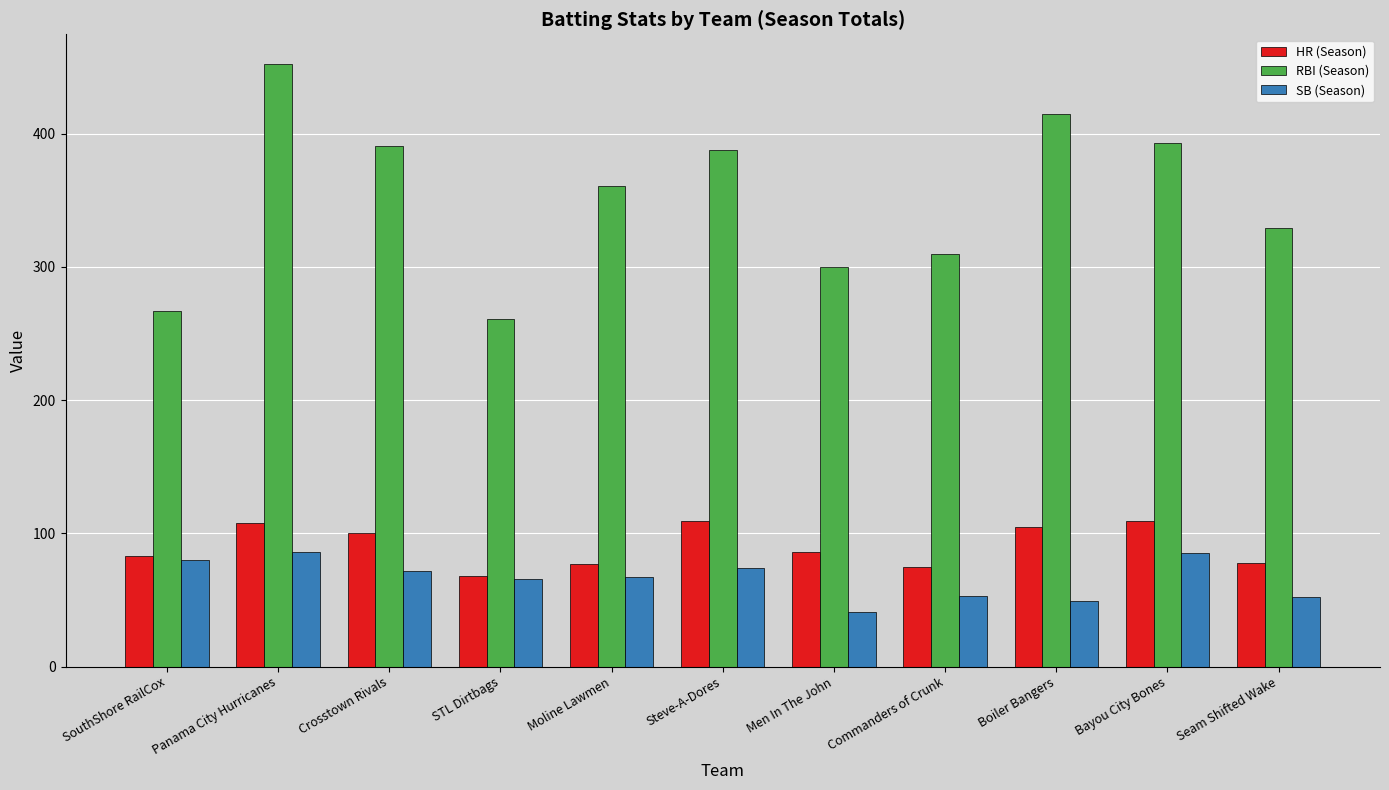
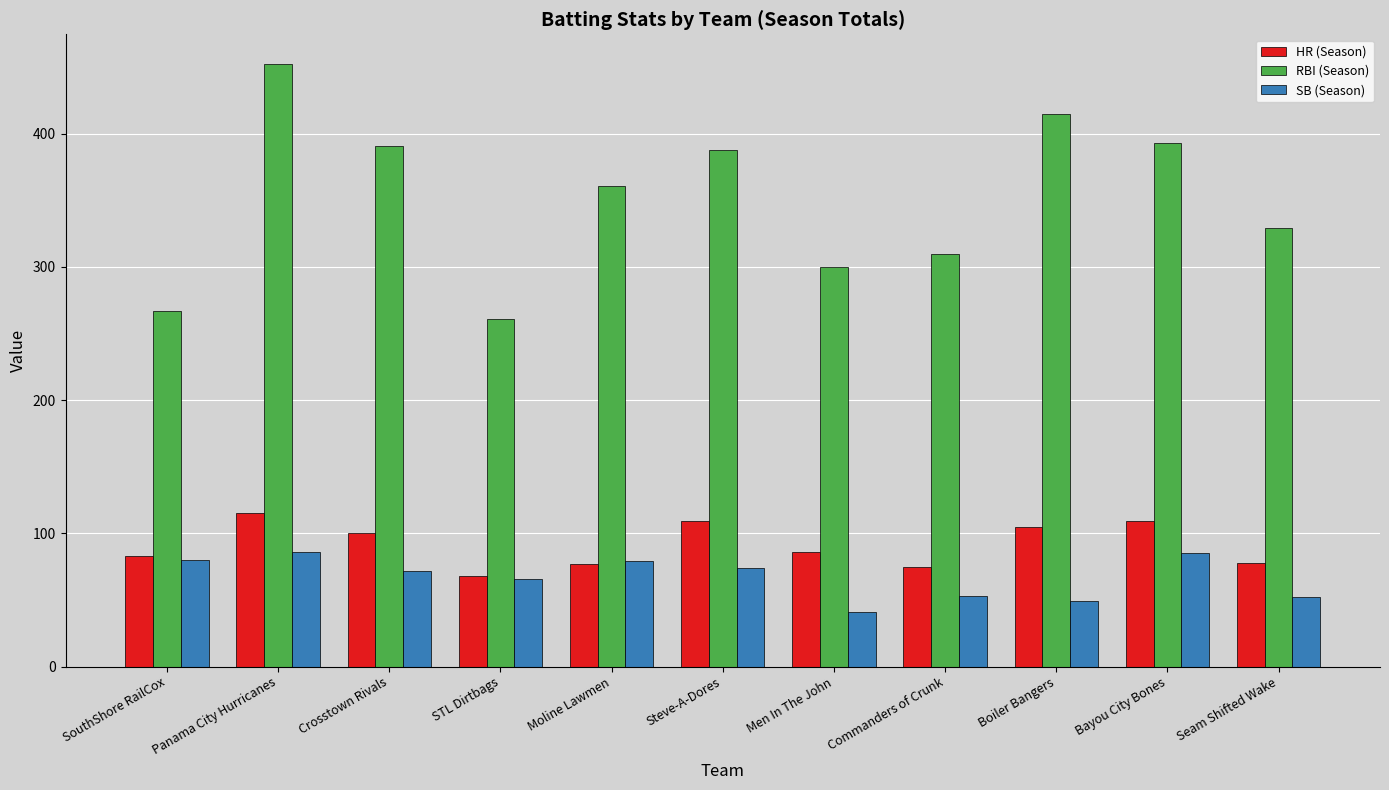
HR (Season), Panama City Hurricanes: 108 -> 115
SB (Season), Moline Lawmen: 67 -> 79
